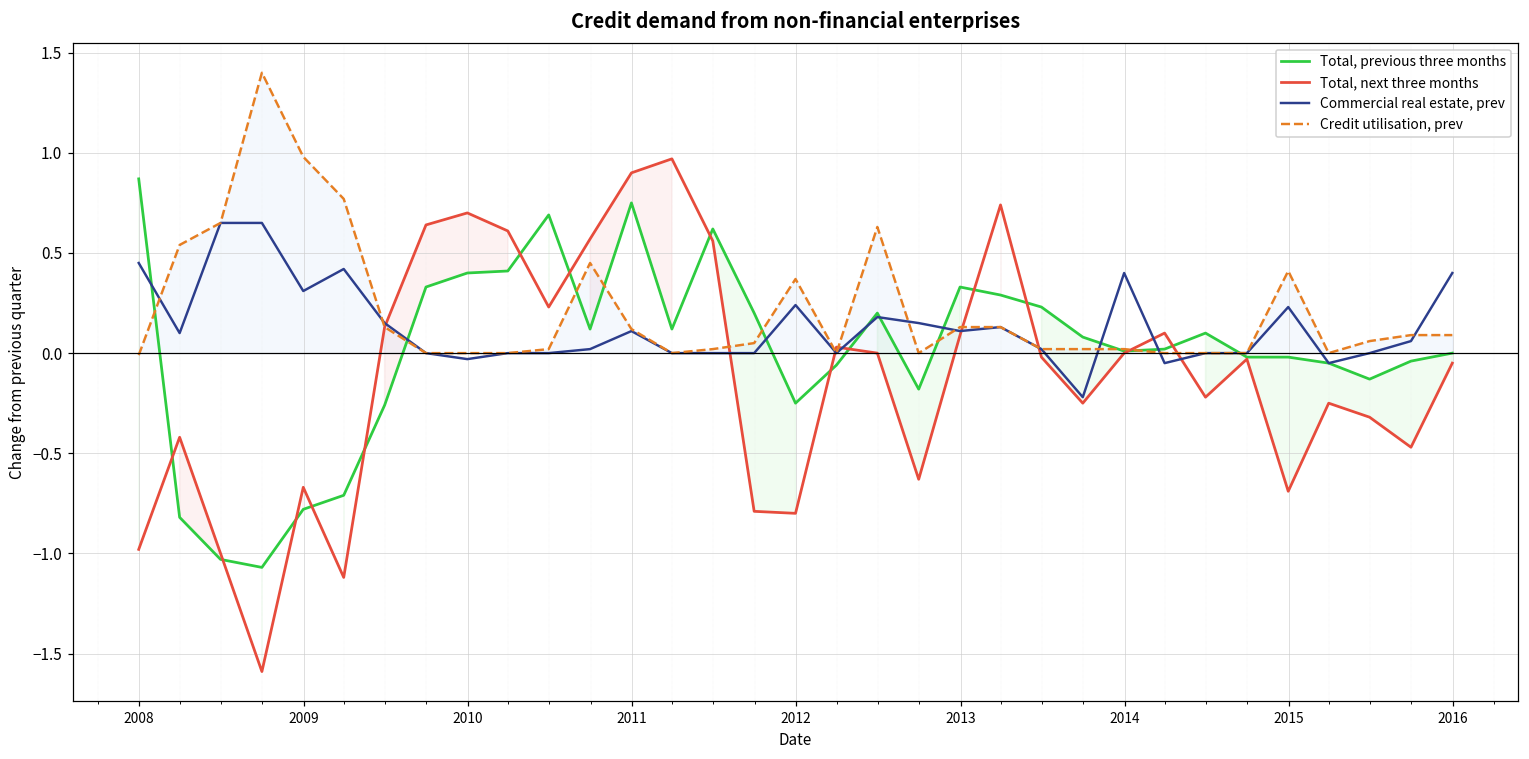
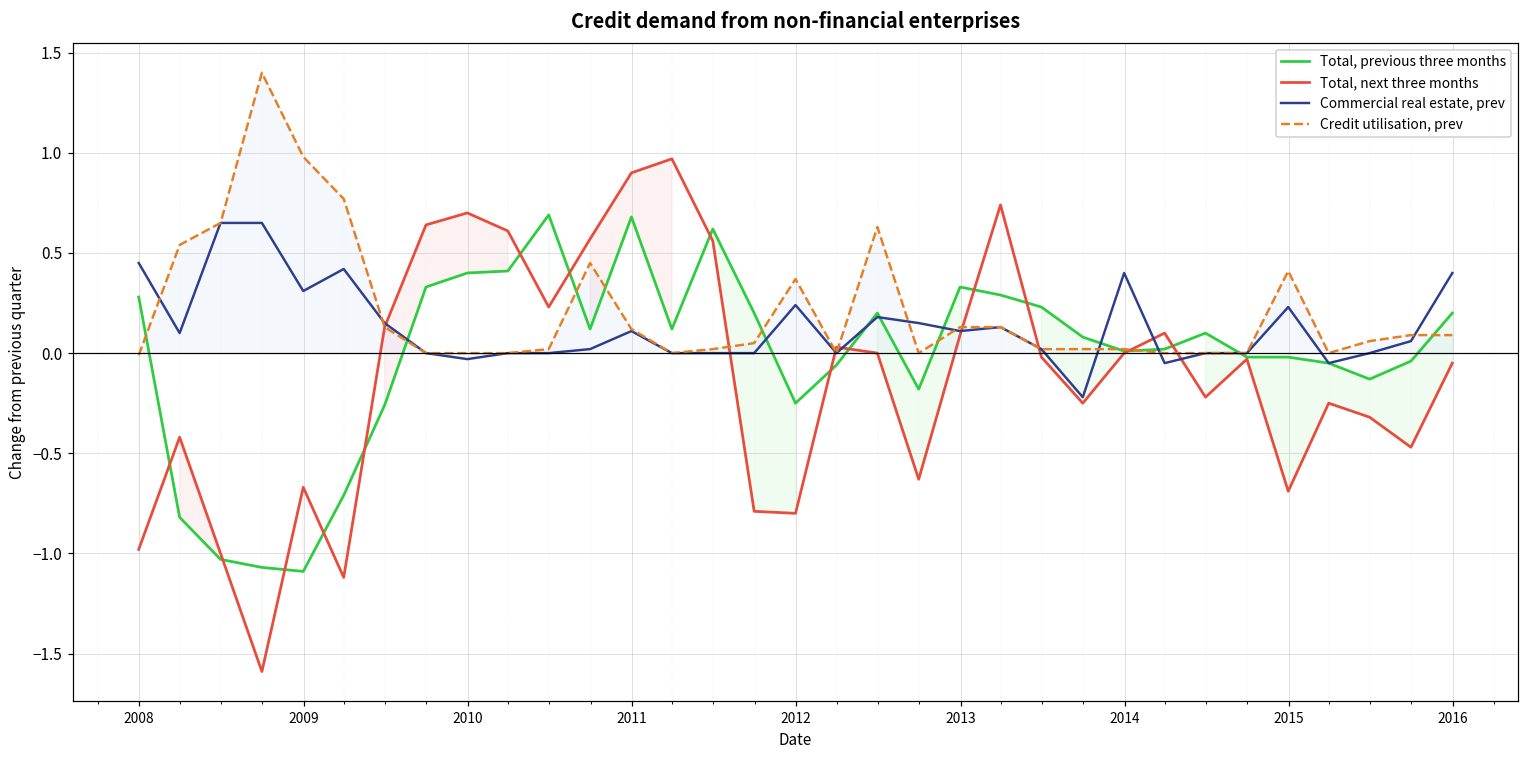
Total, previous three months, 2008: 0.87 -> 0.28
Total, previous three months, 2009: -0.78 -> -1.09
Total, previous three months, 2011: 0.75 -> 0.68
Total, previous three months, 2016: 0.0 -> 0.2
